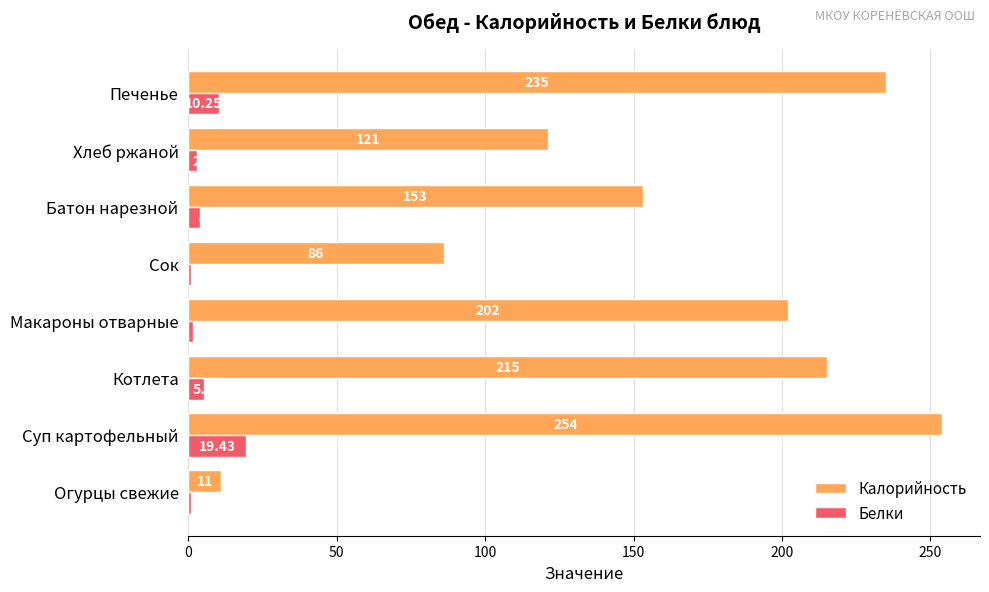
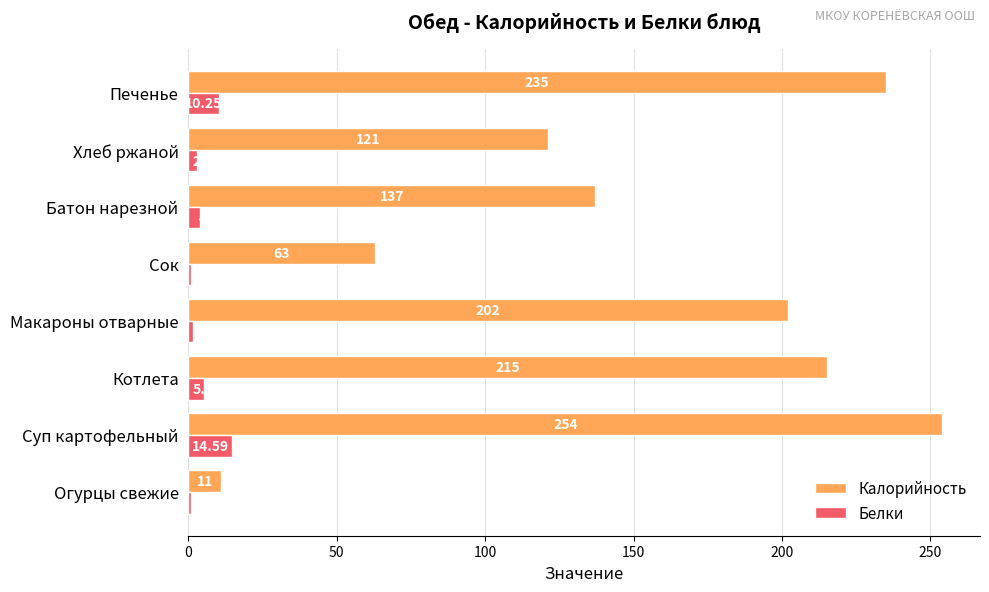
Калорийность, Батон нарезной: 153 -> 137
Калорийность, Сок: 86 -> 63
Белки, Суп картофельный: 19.43 -> 14.59
